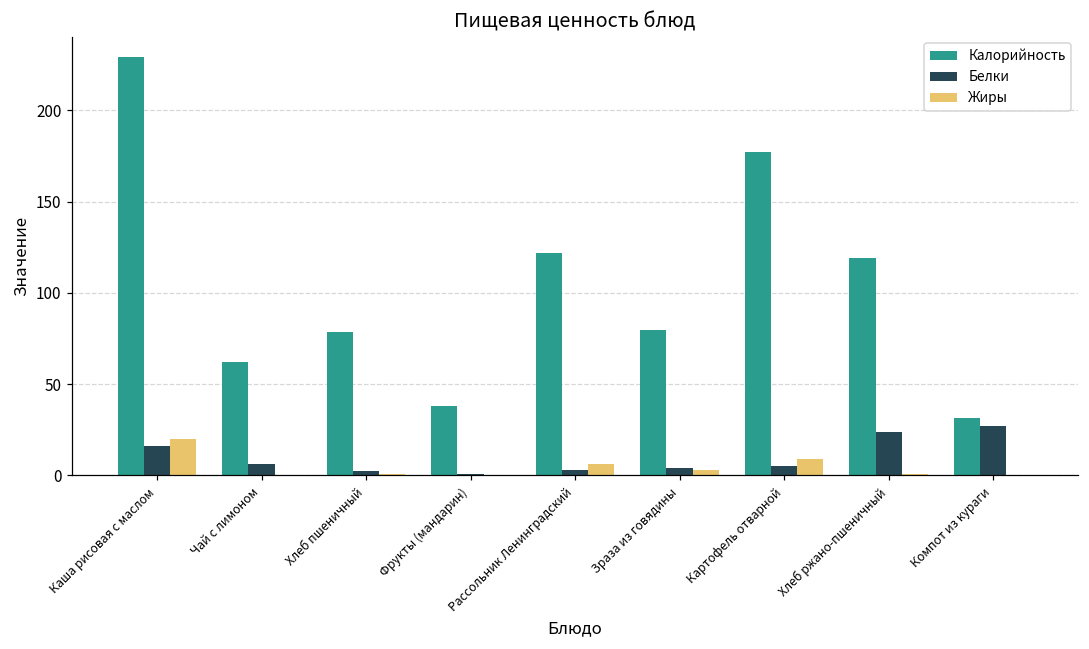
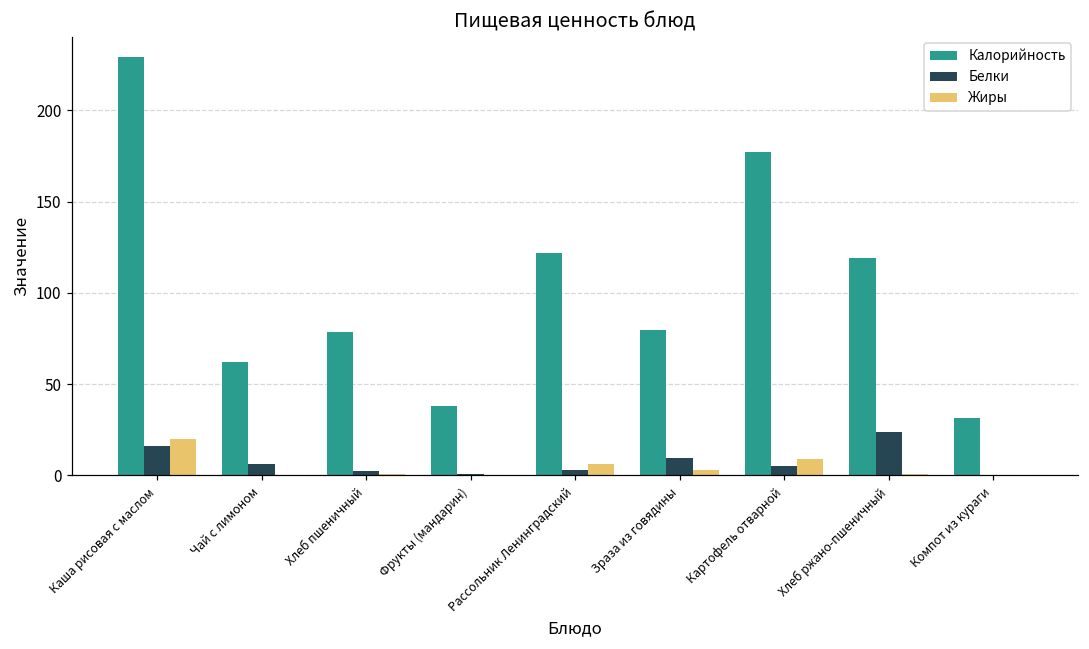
Белки, Зраза из говядины: 4 -> 10
Белки, Компот из кураги: 27 -> 0
